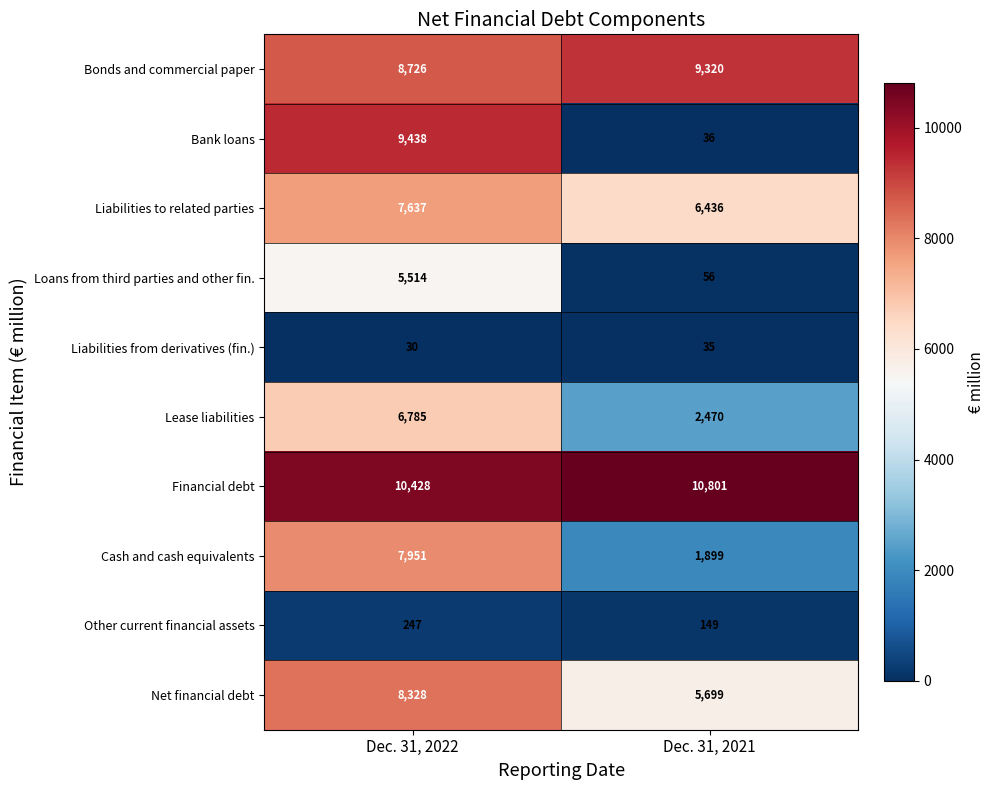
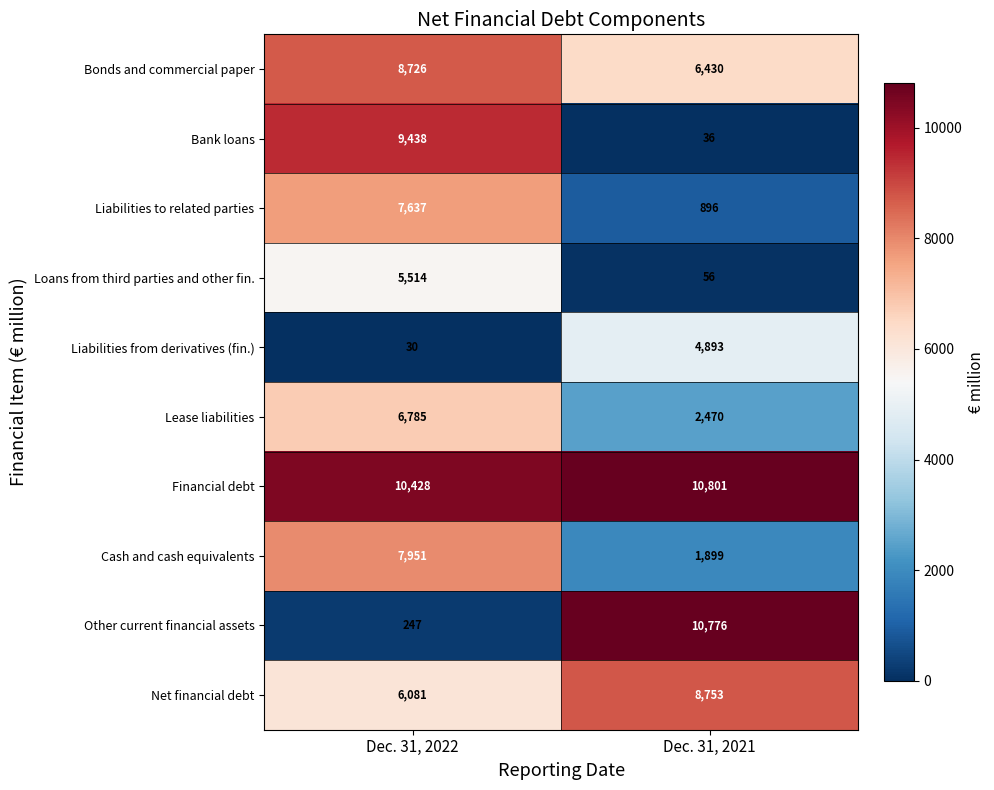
Bonds and commercial paper, Dec. 31, 2021: 9,320 -> 6,430
Liabilities to related parties, Dec. 31, 2021: 6,436 -> 896
Liabilities from derivatives (fin.), Dec. 31, 2021: 35 -> 4,893
Other current financial assets, Dec. 31, 2021: 149 -> 10,776
Net financial debt, Dec. 31, 2022: 8,328 -> 6,081
Net financial debt, Dec. 31, 2021: 5,699 -> 8,753
